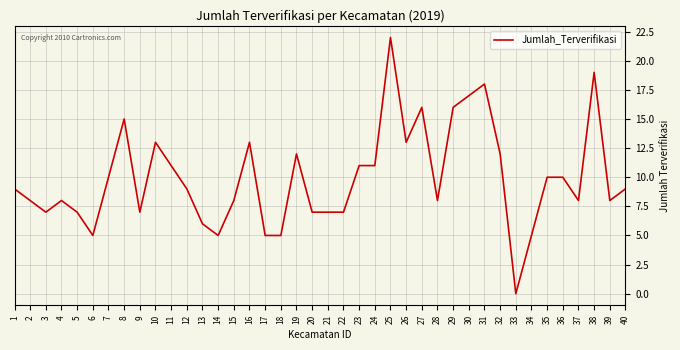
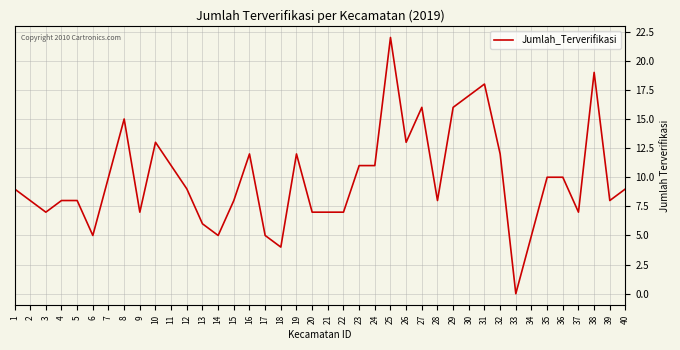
5: 7 -> 8
16: 13 -> 12
18: 5 -> 4
37: 8 -> 7
